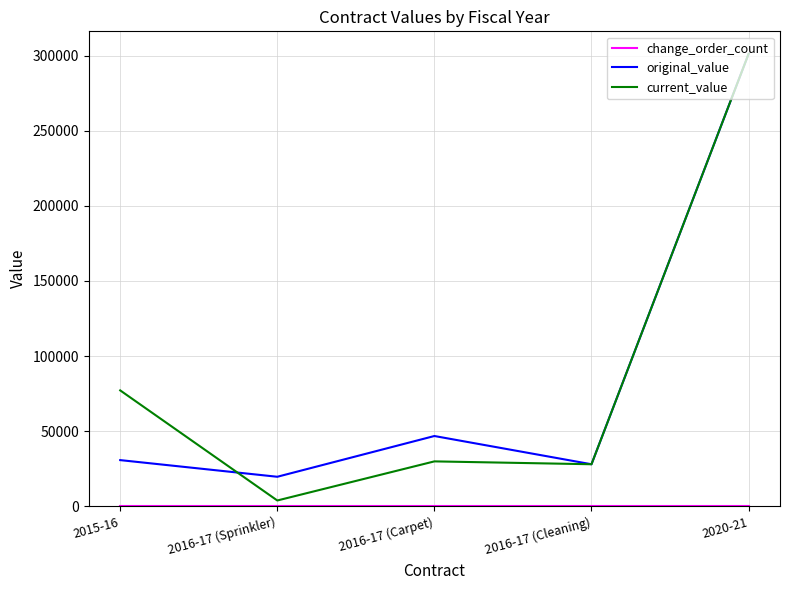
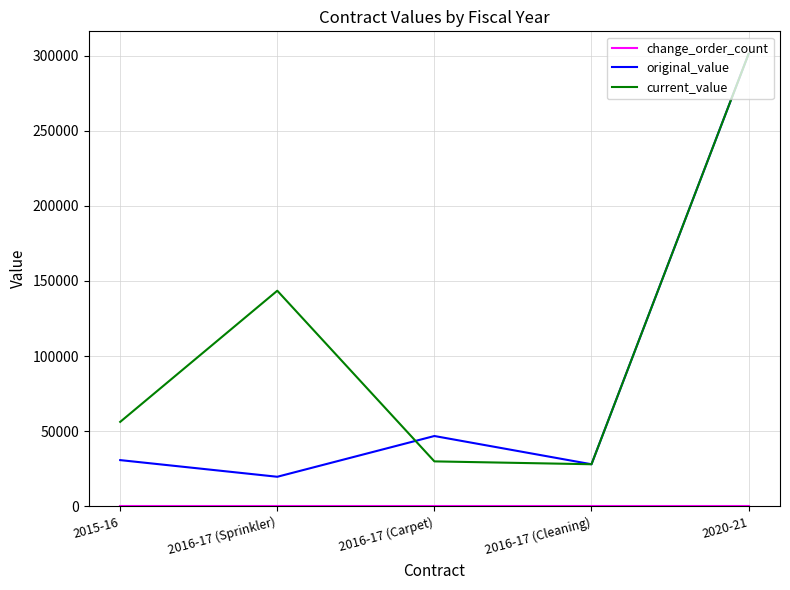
current_value, 2015-16: 77000 -> 56000
current_value, 2016-17 (Sprinkler): 4000 -> 143000
